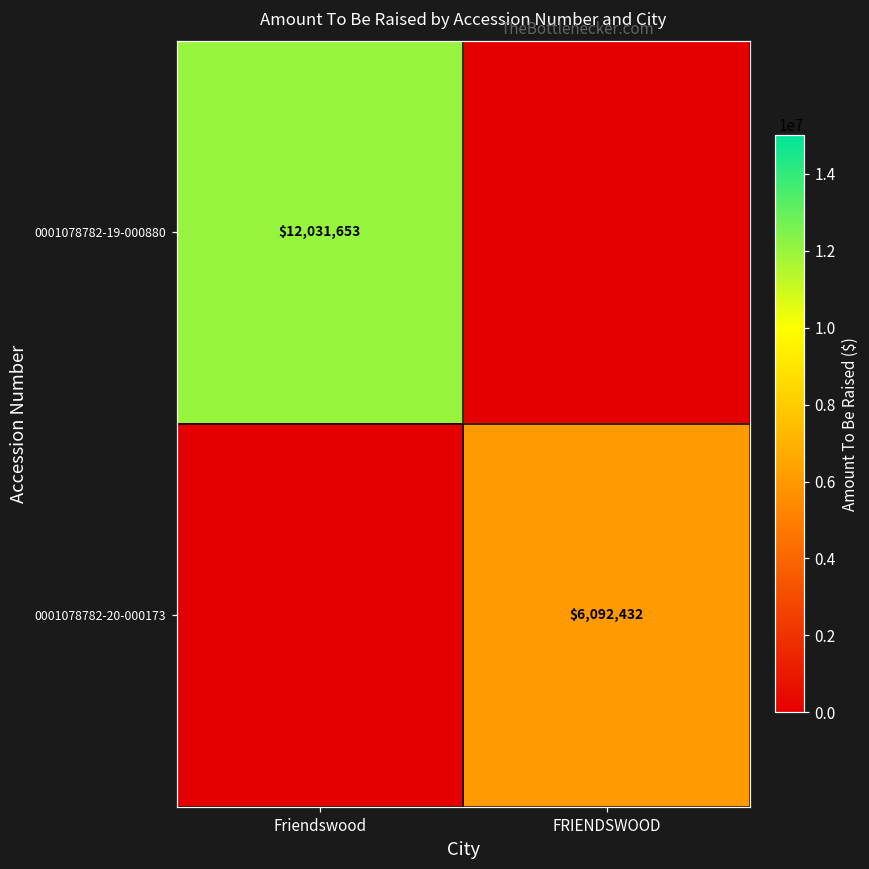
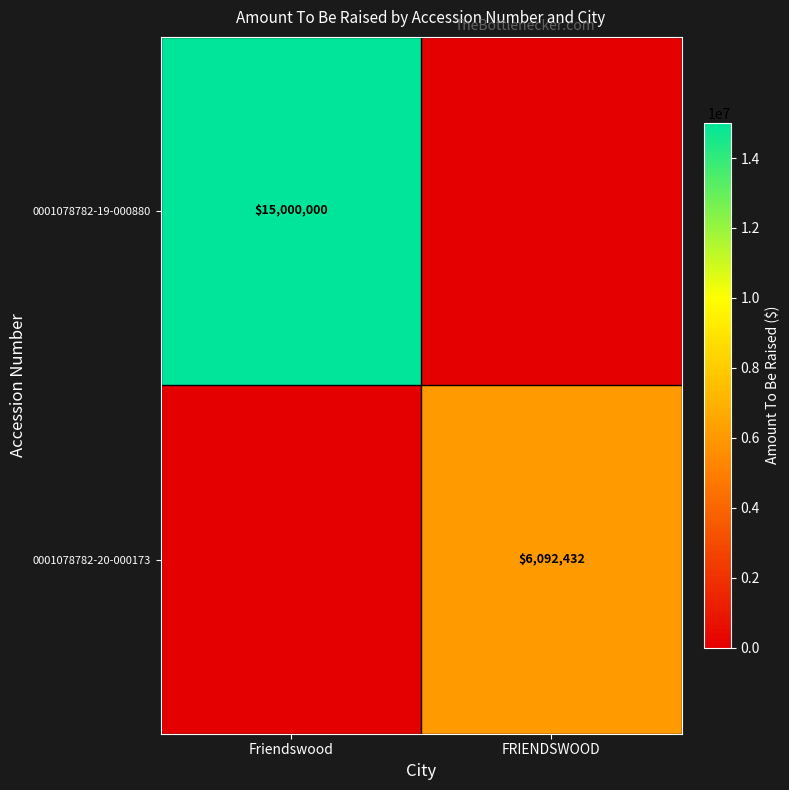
0001078782-19-000880, Friendswood: $12,031,653 -> $15,000,000
